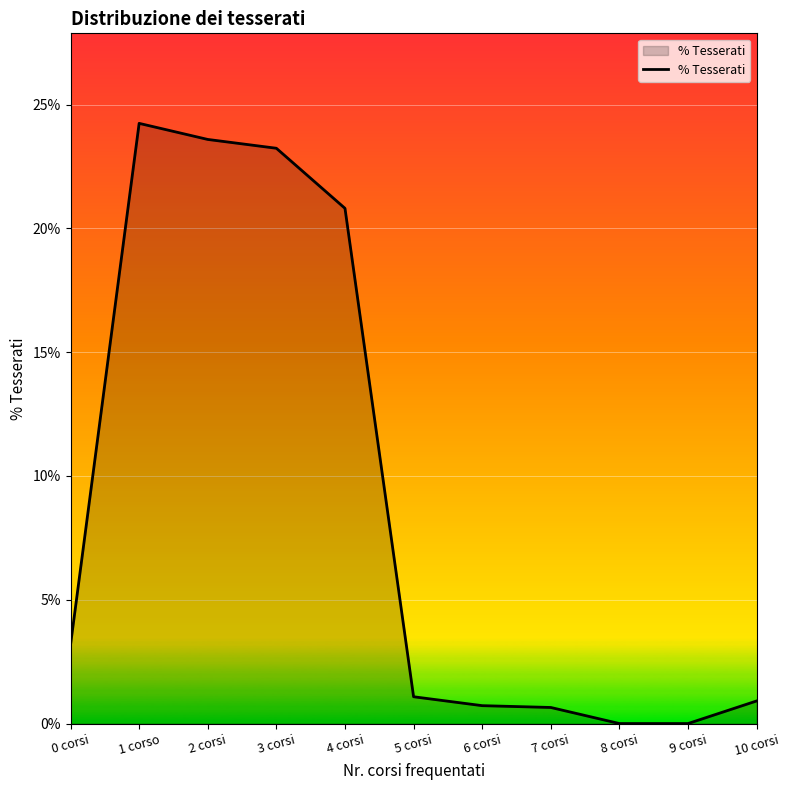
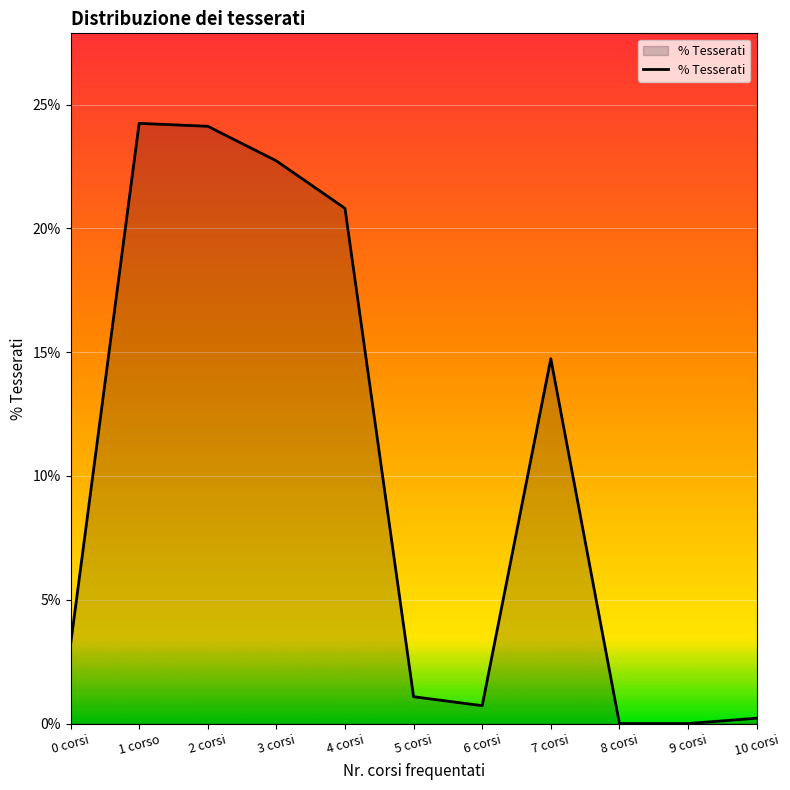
2 corsi: 23.6% -> 24.1%
3 corsi: 23.2% -> 22.7%
7 corsi: 0.6% -> 14.7%
10 corsi: 0.9% -> 0.2%
